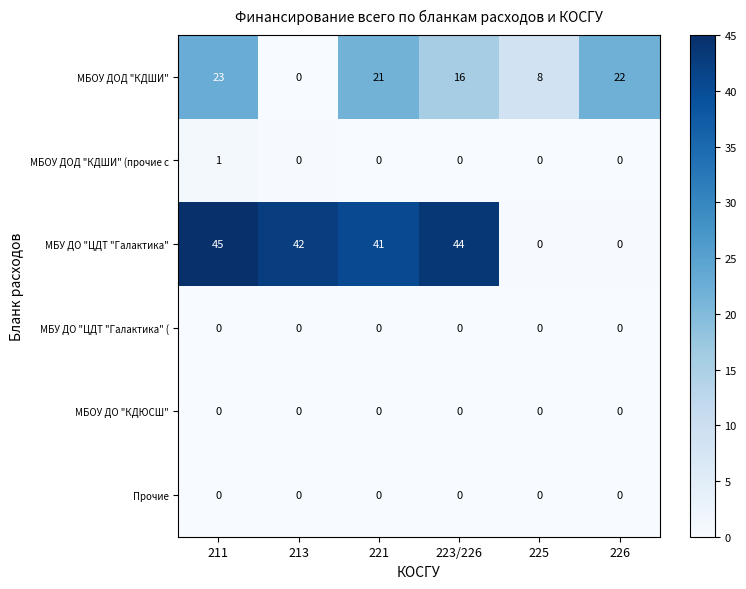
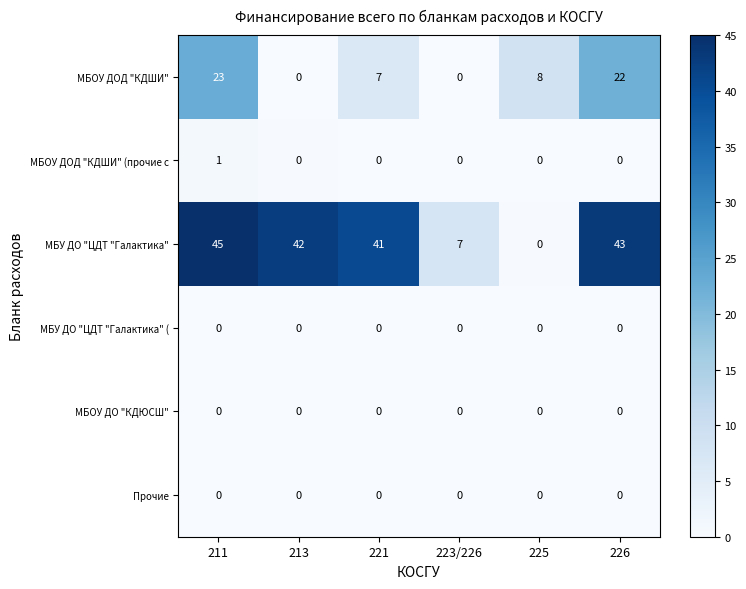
МБОУ ДОД "КДШИ", 221: 21 -> 7
МБОУ ДОД "КДШИ", 223/226: 16 -> 0
МБУ ДО "ЦДТ "Галактика", 223/226: 44 -> 7
МБУ ДО "ЦДТ "Галактика", 226: 0 -> 43
